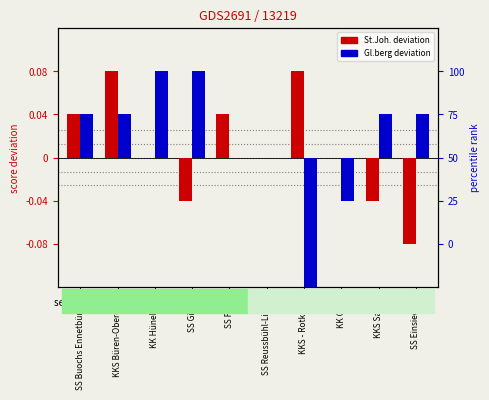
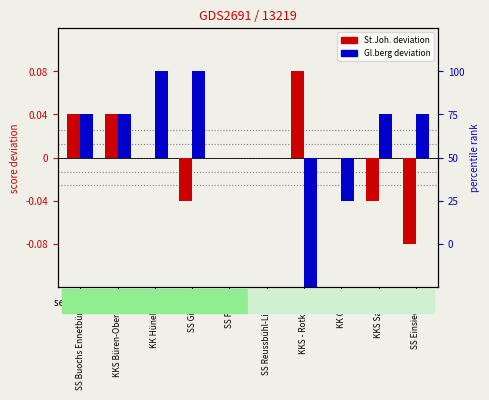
St.Joh. deviation, KKS Büren-Oberdorf: 0.080 -> 0.040
St.Joh. deviation, SS Frick: 0.040 -> 0.000
